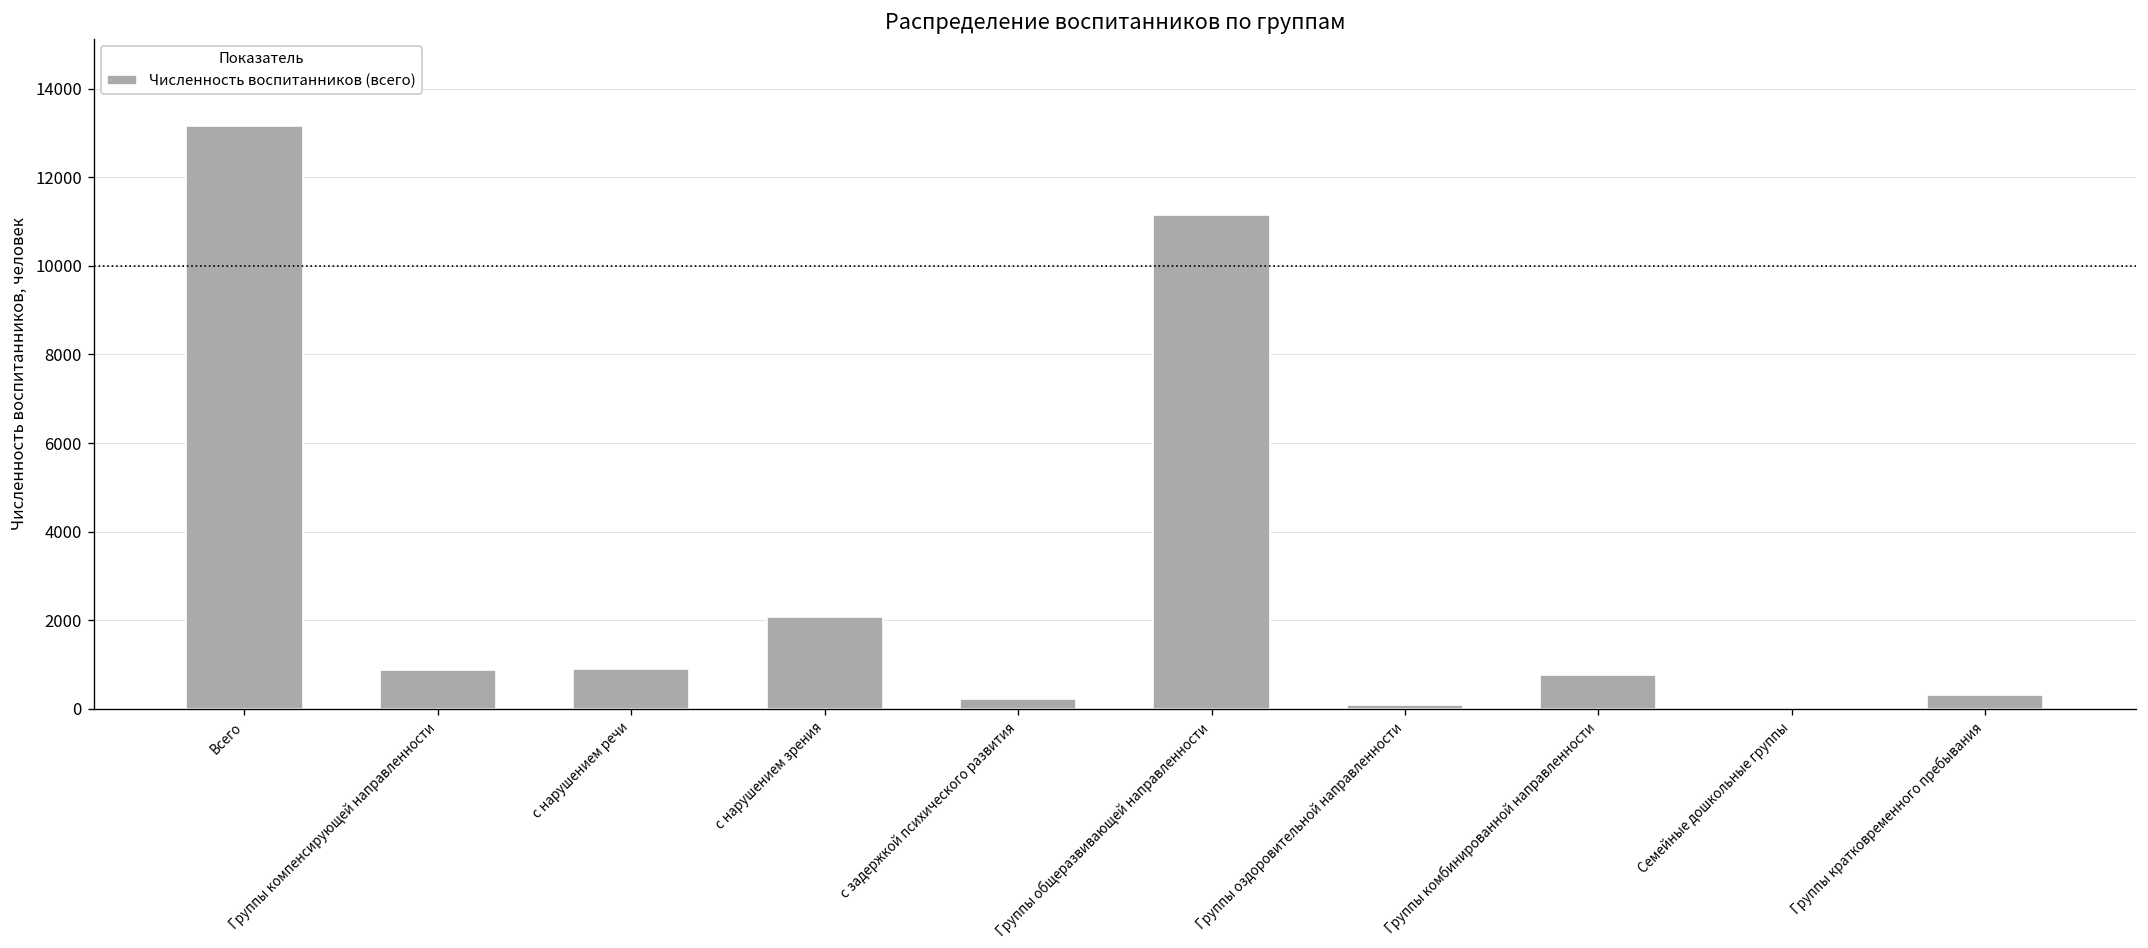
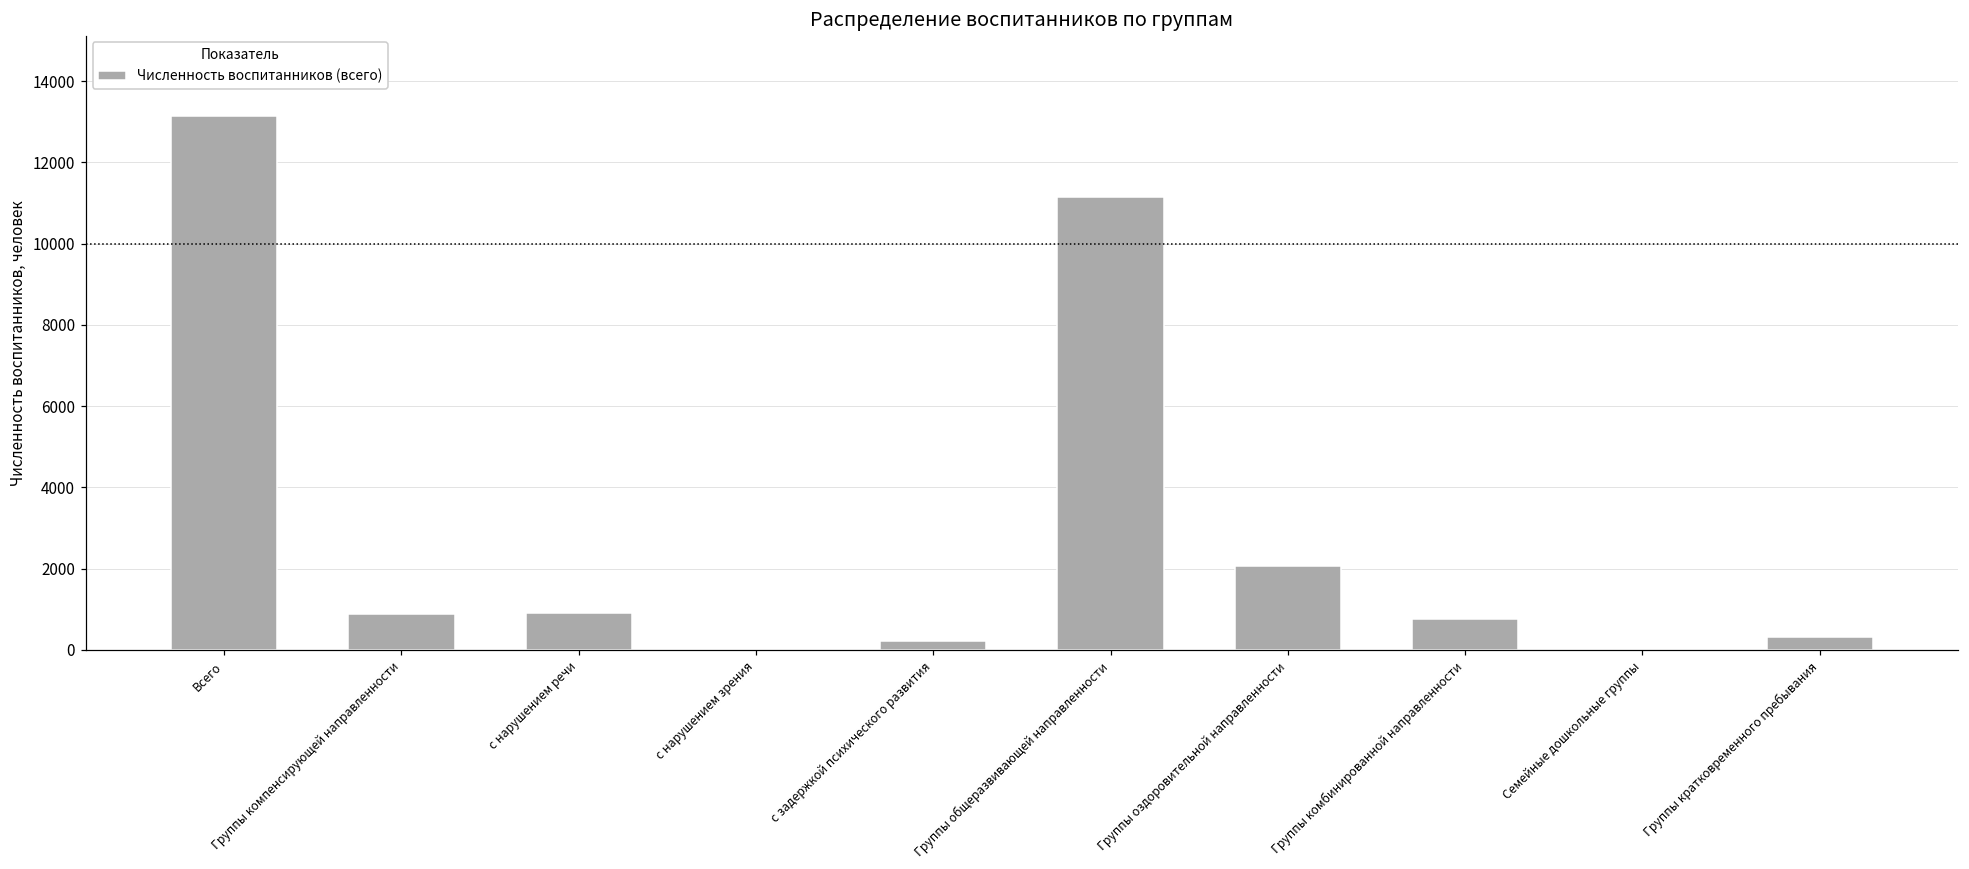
с нарушением зрения: 2100 -> 0
Группы оздоровительной направленности: 100 -> 2100
